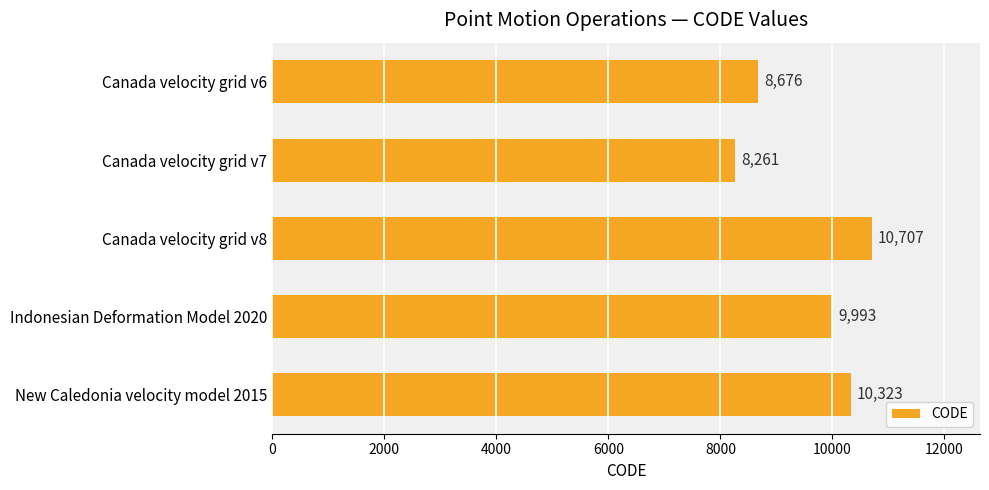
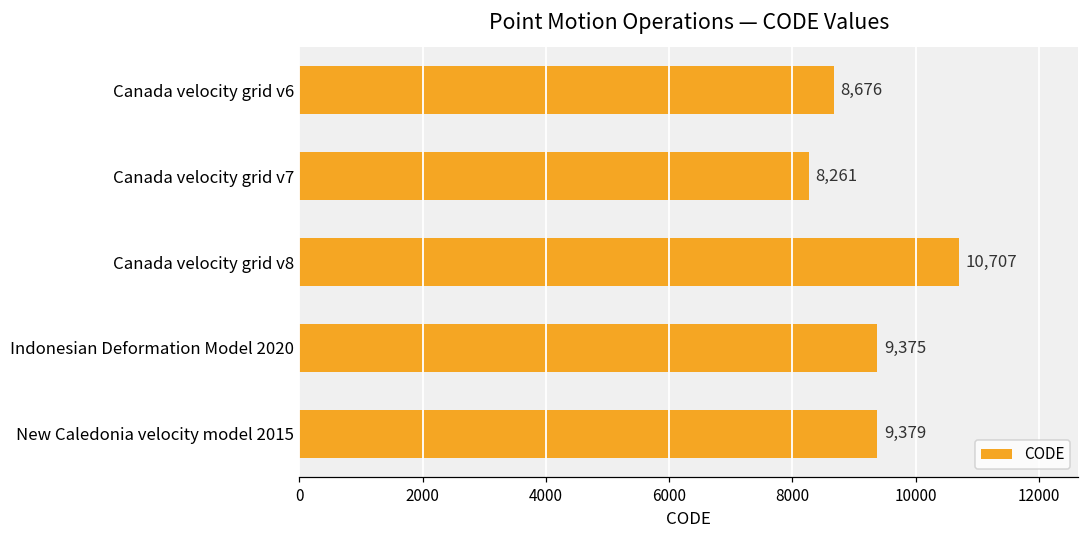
Indonesian Deformation Model 2020: 9,993 -> 9,375
New Caledonia velocity model 2015: 10,323 -> 9,379
